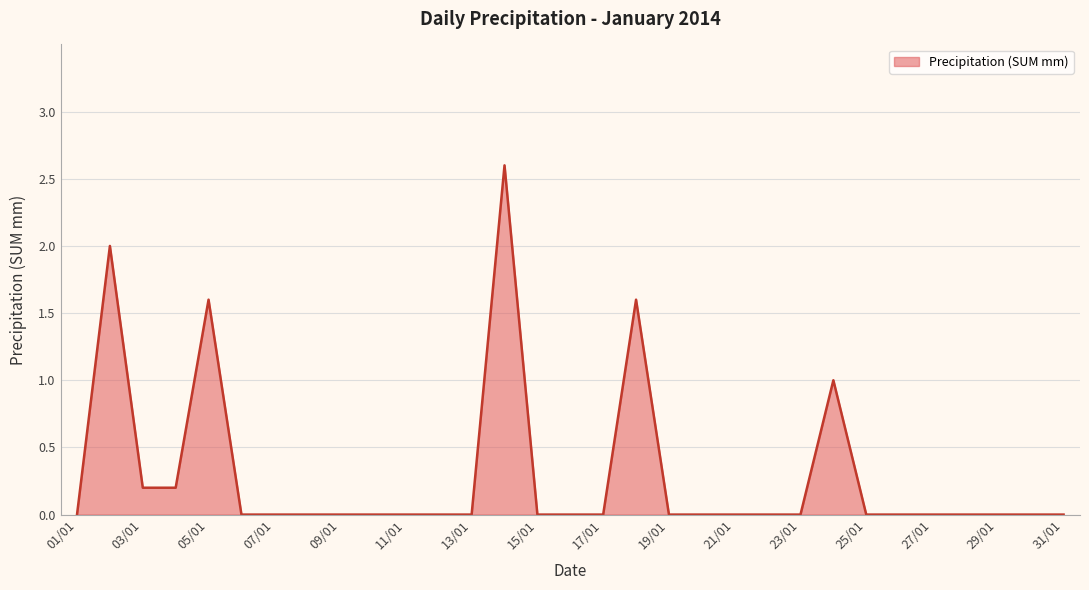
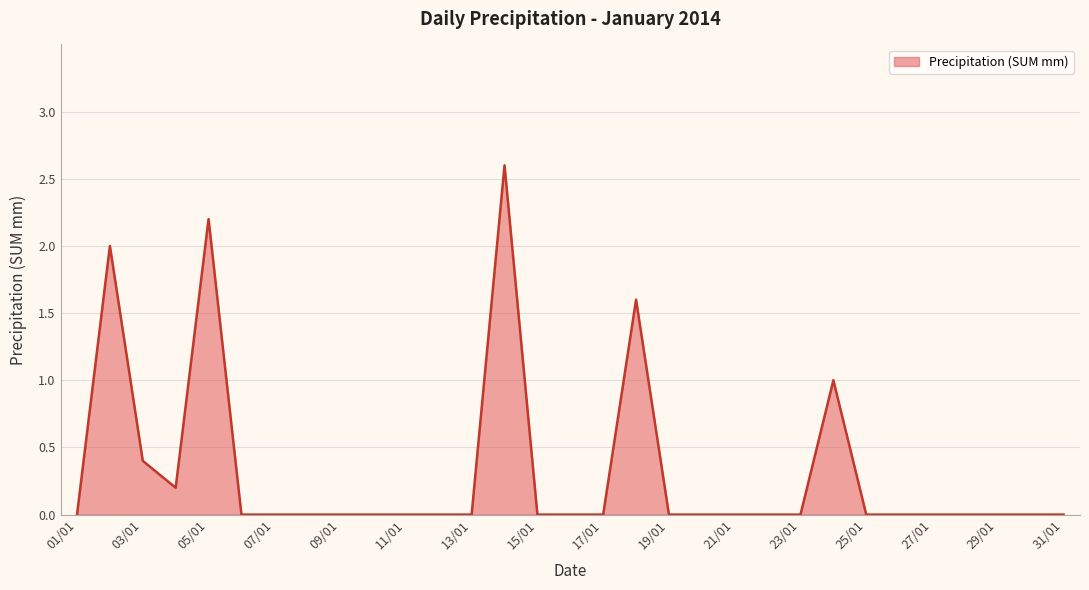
03/01: 0.2 -> 0.4
05/01: 1.6 -> 2.2
